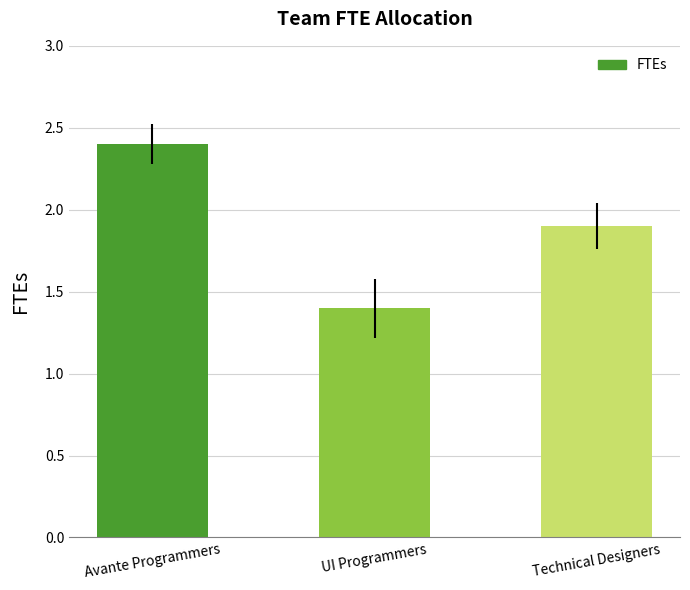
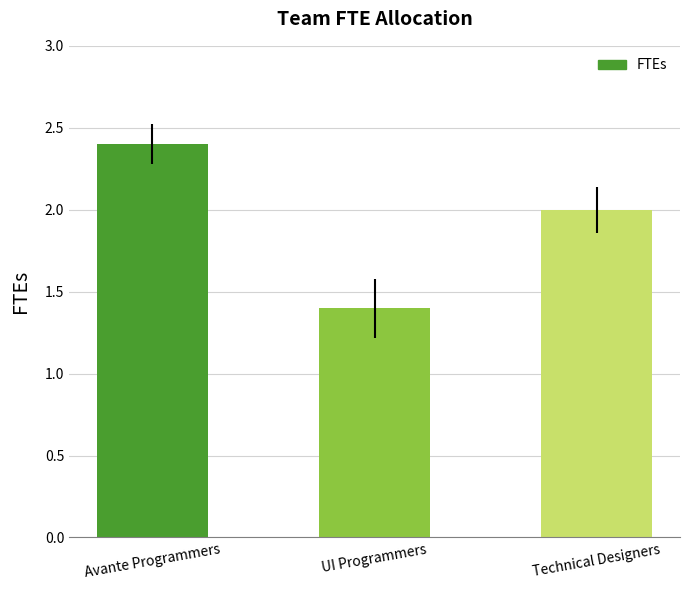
Technical Designers: 1.9 -> 2.0
